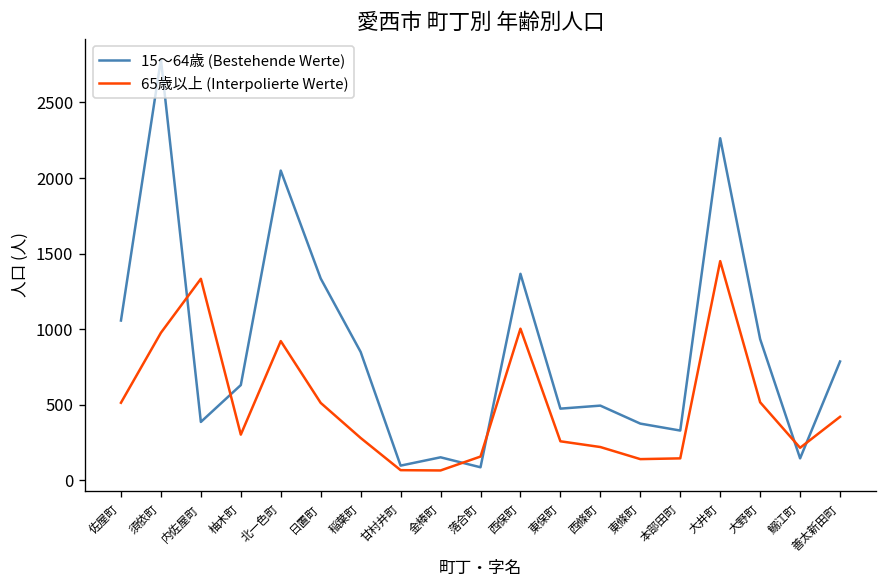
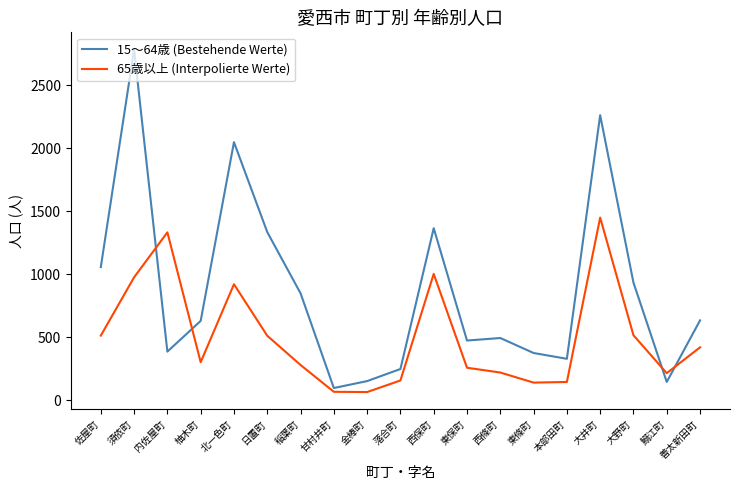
15～64歳 (Bestehende Werte), 落合町: 90 -> 250
15～64歳 (Bestehende Werte), 善太新田町: 790 -> 630
